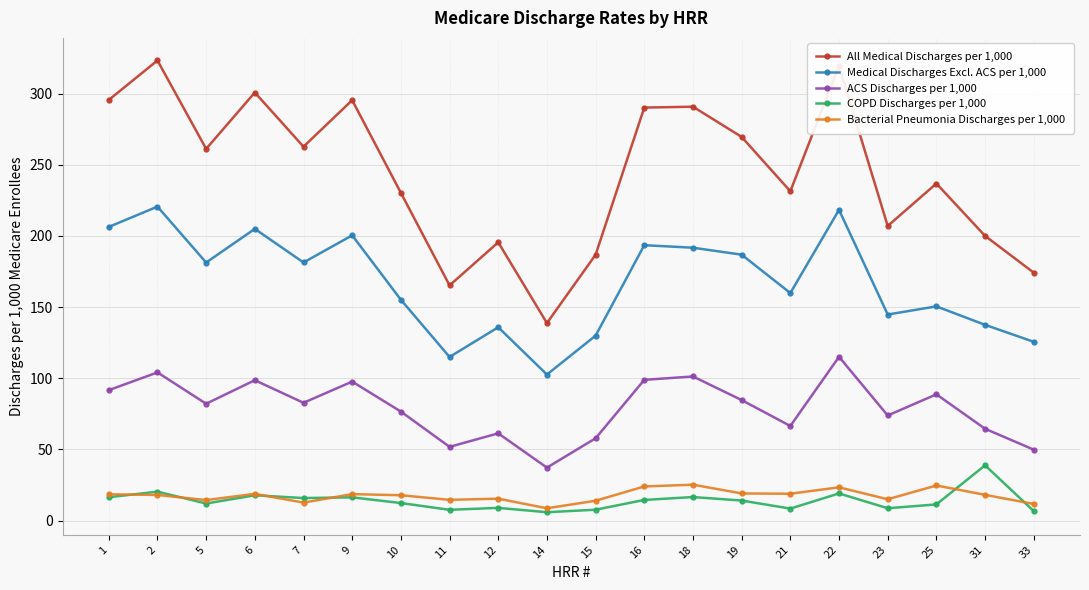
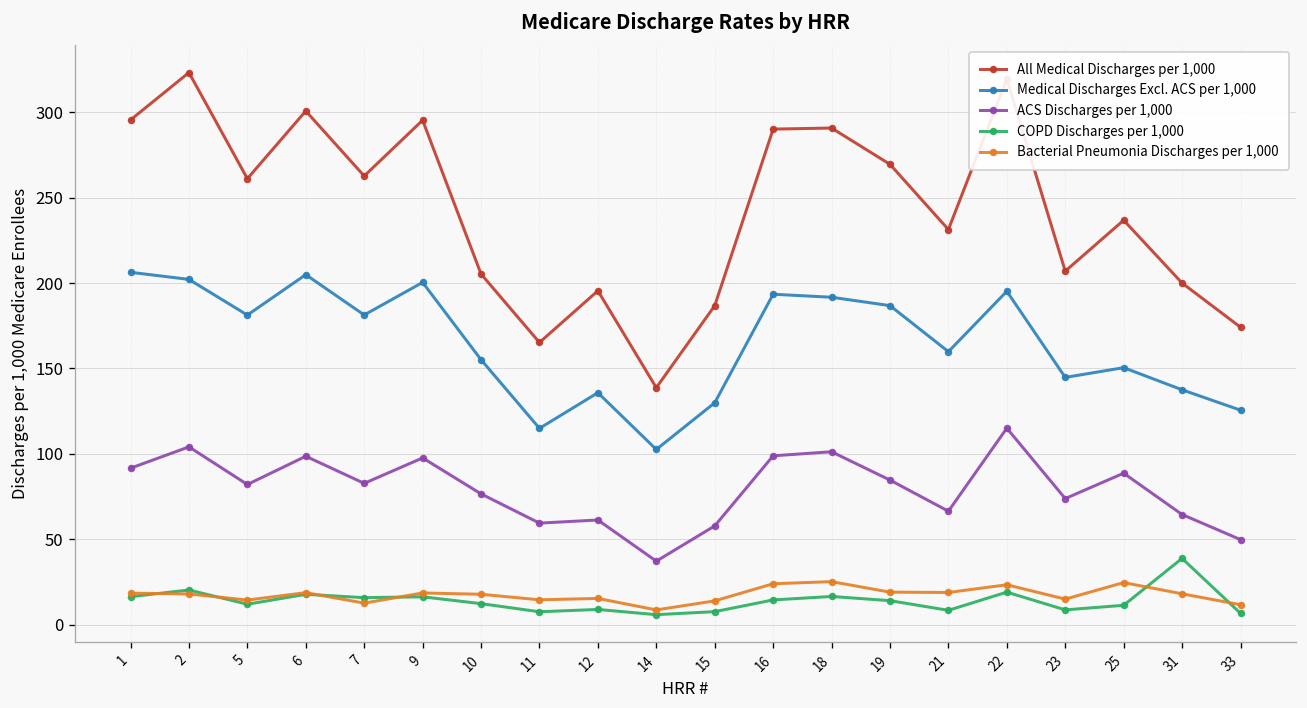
Medical Discharges Excl. ACS per 1,000, 2: 221 -> 202
All Medical Discharges per 1,000, 10: 230 -> 205
ACS Discharges per 1,000, 11: 52 -> 59
Medical Discharges Excl. ACS per 1,000, 22: 218 -> 195
